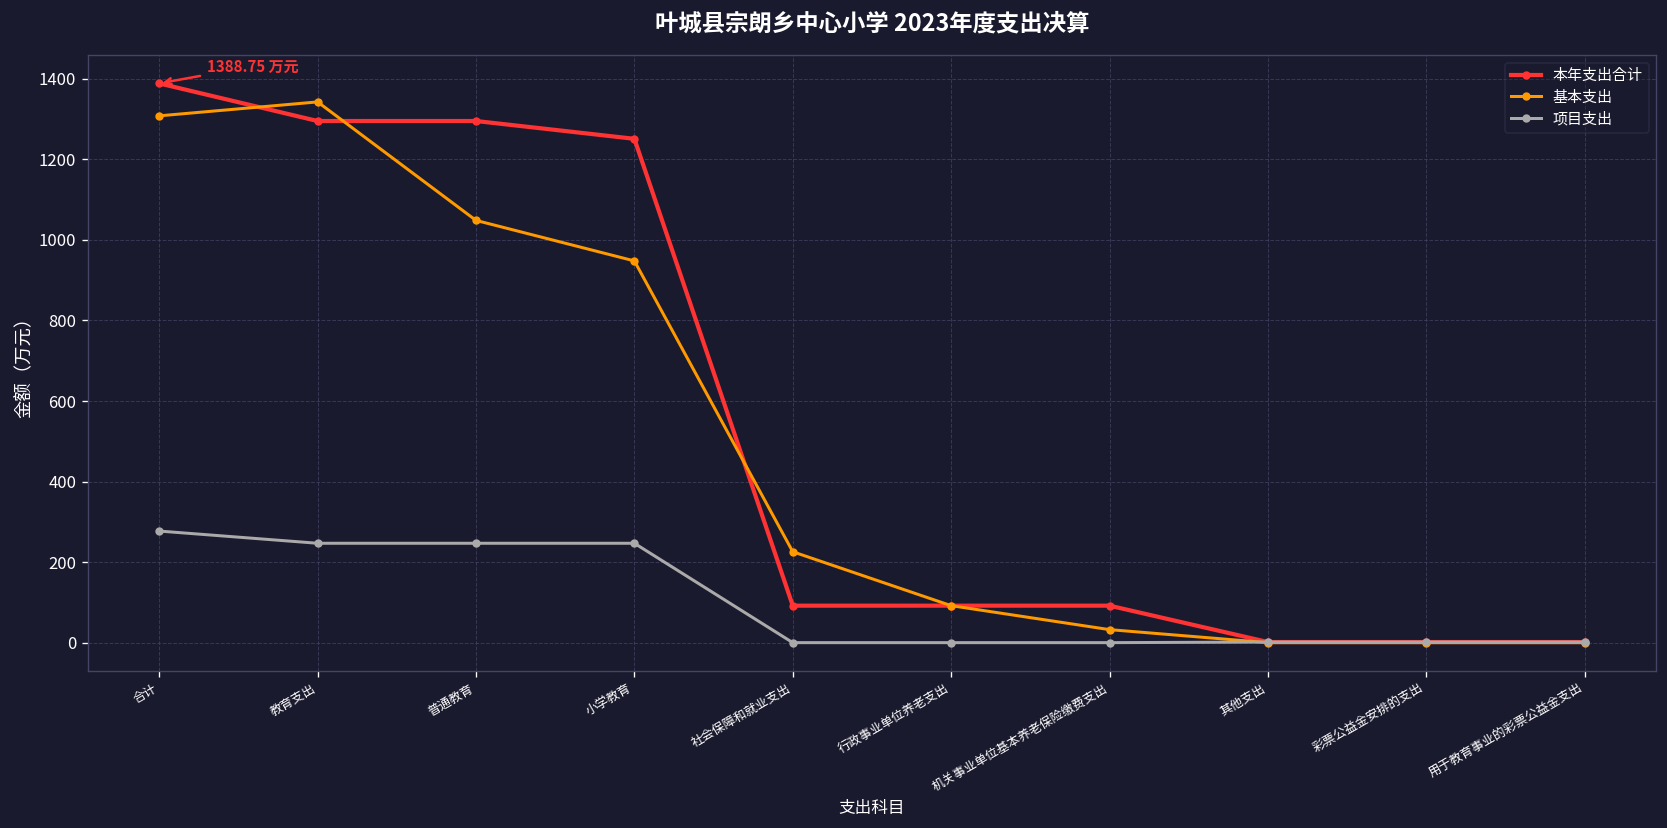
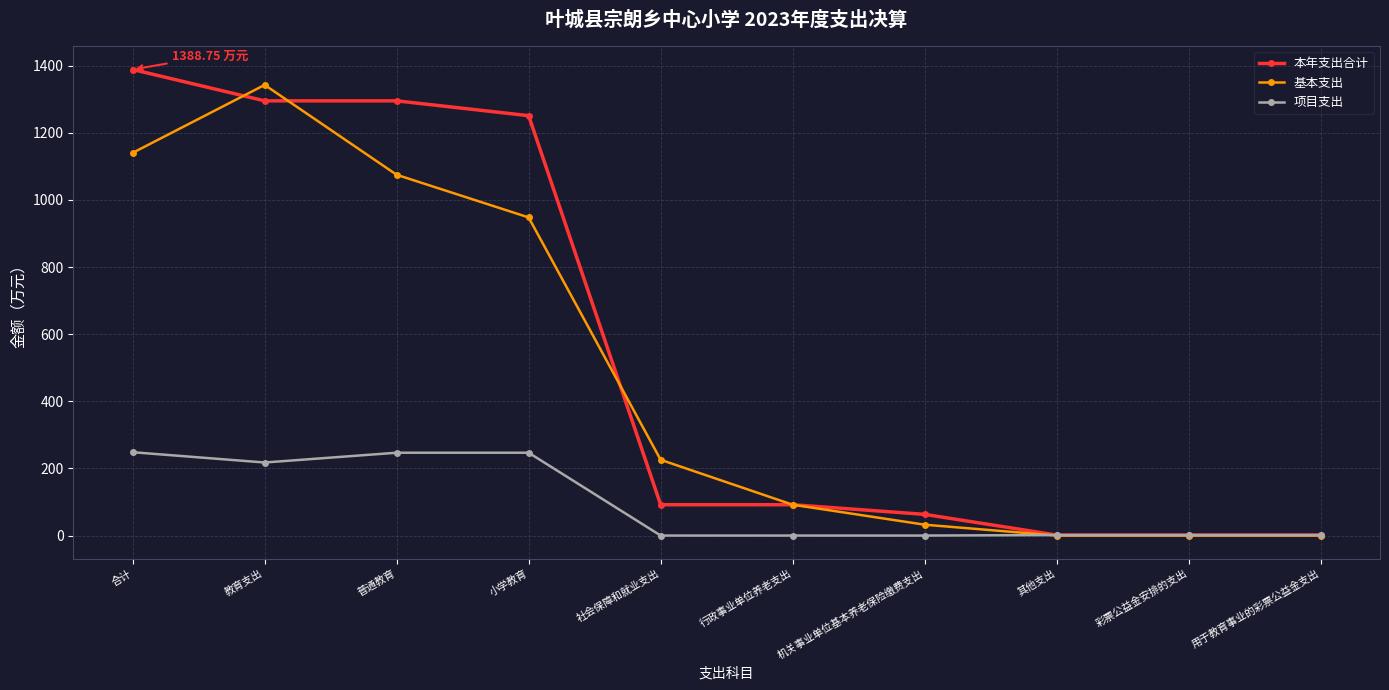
基本支出, 合计: 1310 -> 1140
项目支出, 合计: 280 -> 250
项目支出, 教育支出: 250 -> 220
基本支出, 普通教育: 1050 -> 1080
本年支出合计, 机关事业单位基本养老保险缴费支出: 90 -> 60
